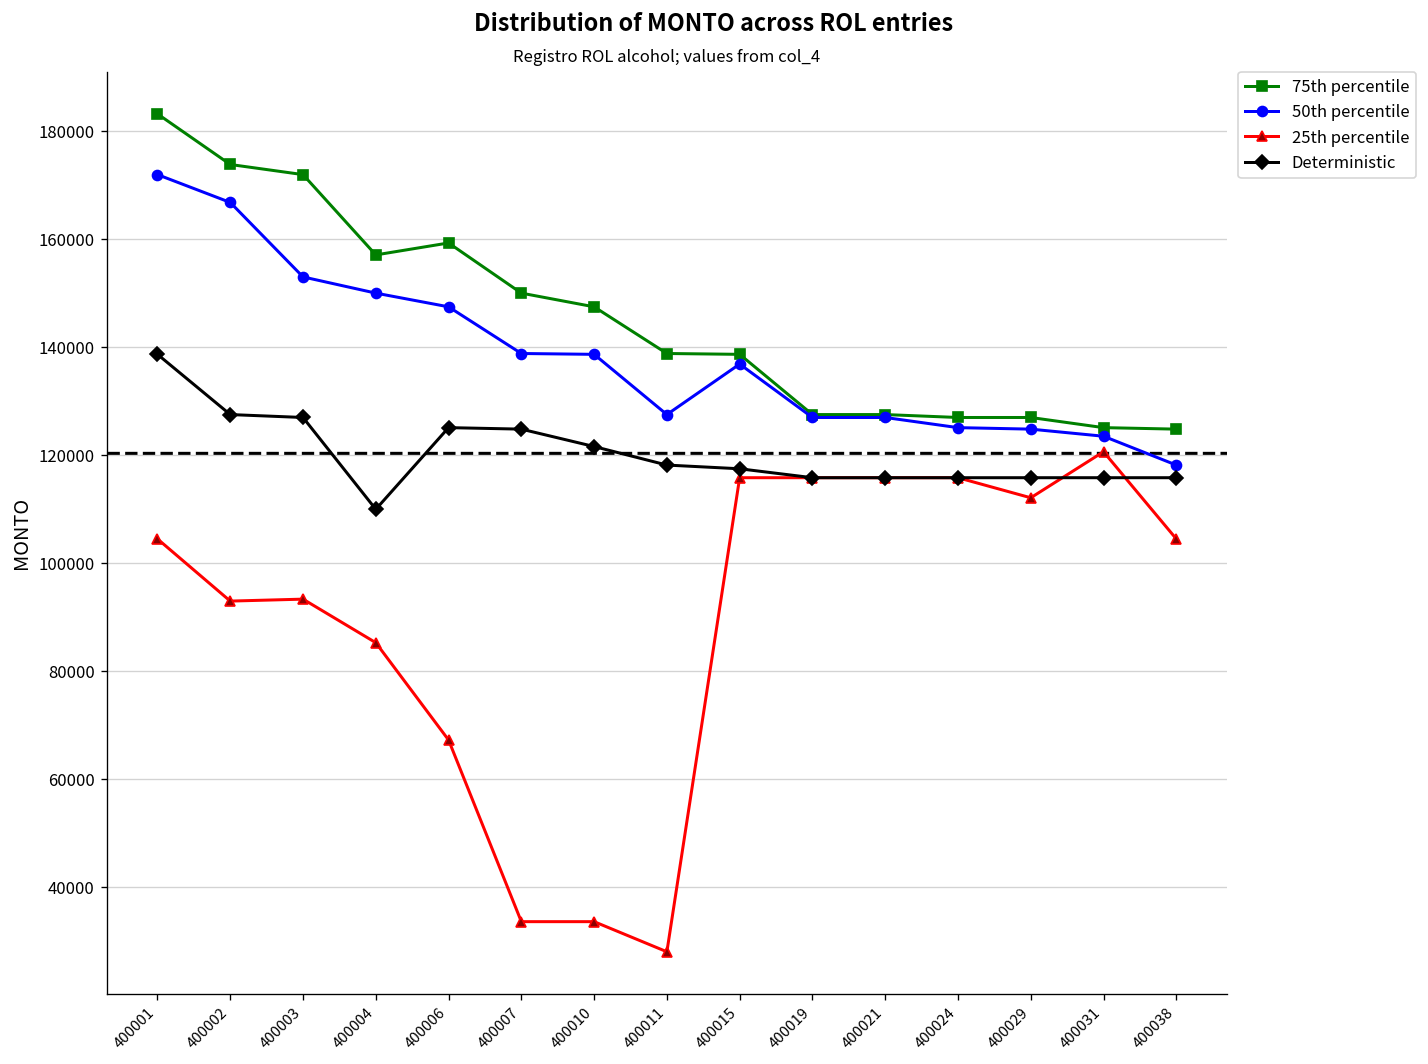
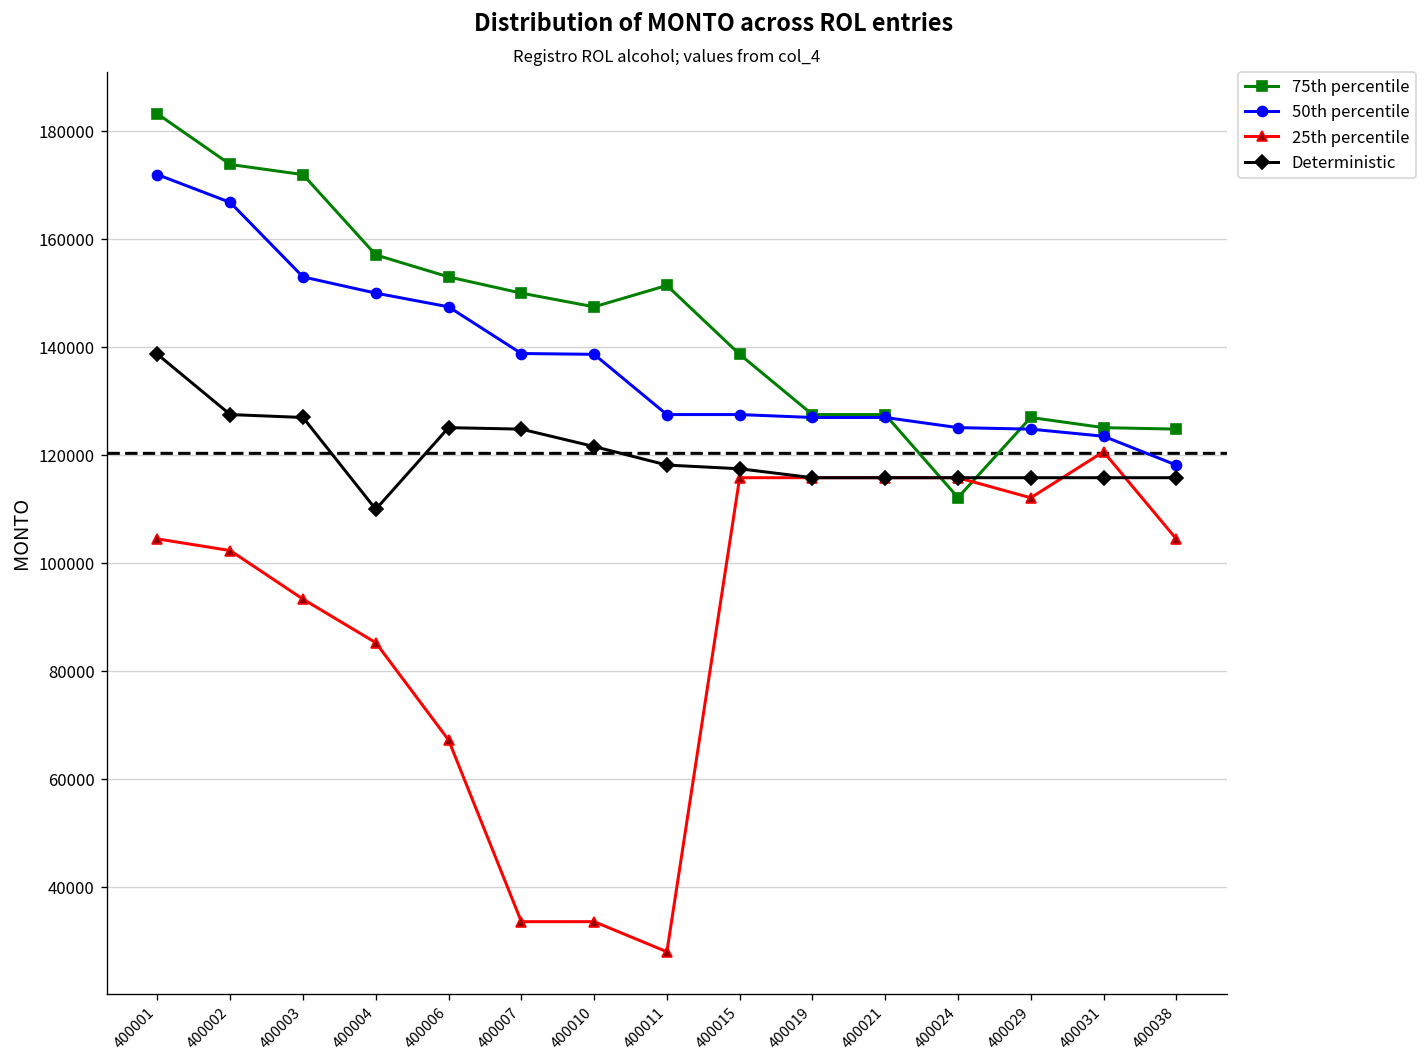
25th percentile, 400002: 93000 -> 102000
75th percentile, 400006: 159000 -> 153000
75th percentile, 400011: 139000 -> 151000
50th percentile, 400015: 137000 -> 127000
75th percentile, 400024: 127000 -> 112000
